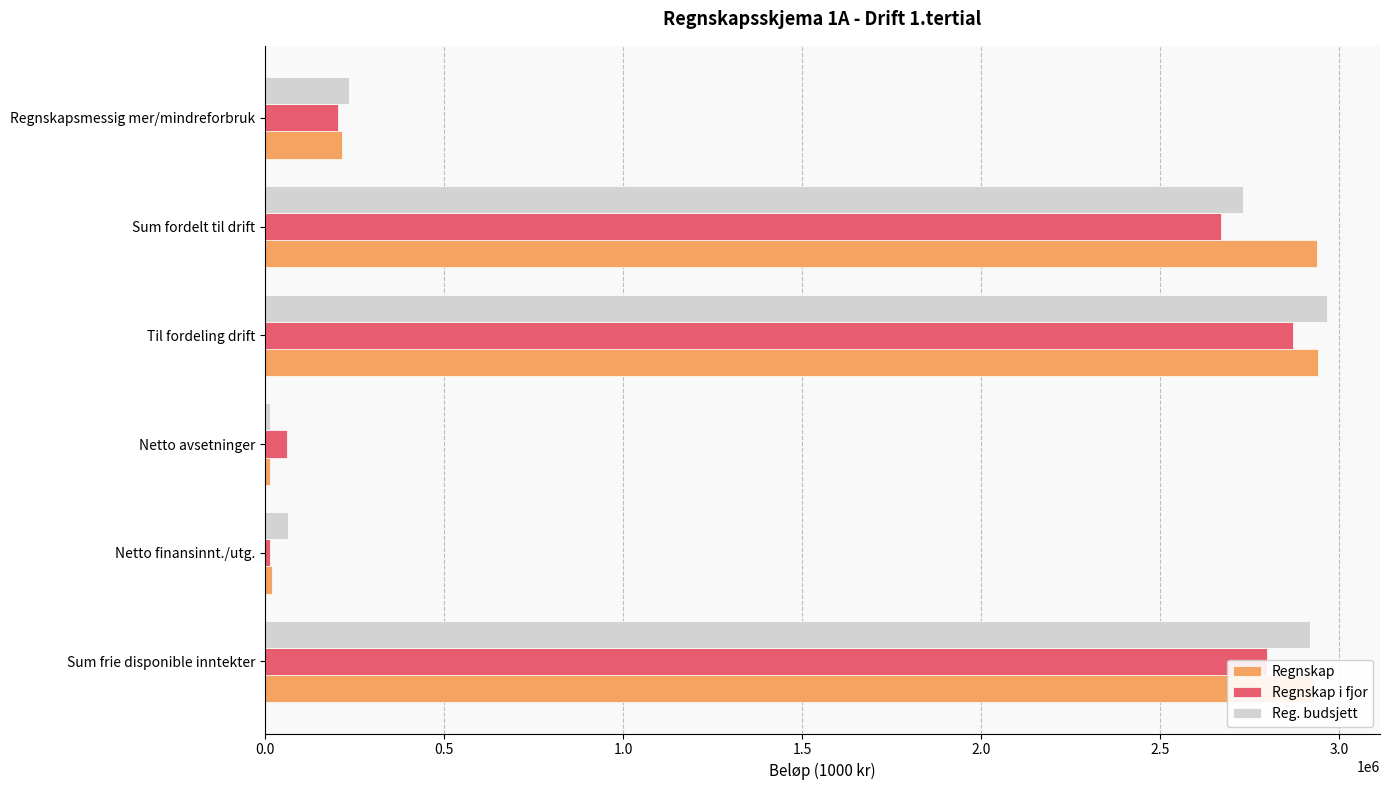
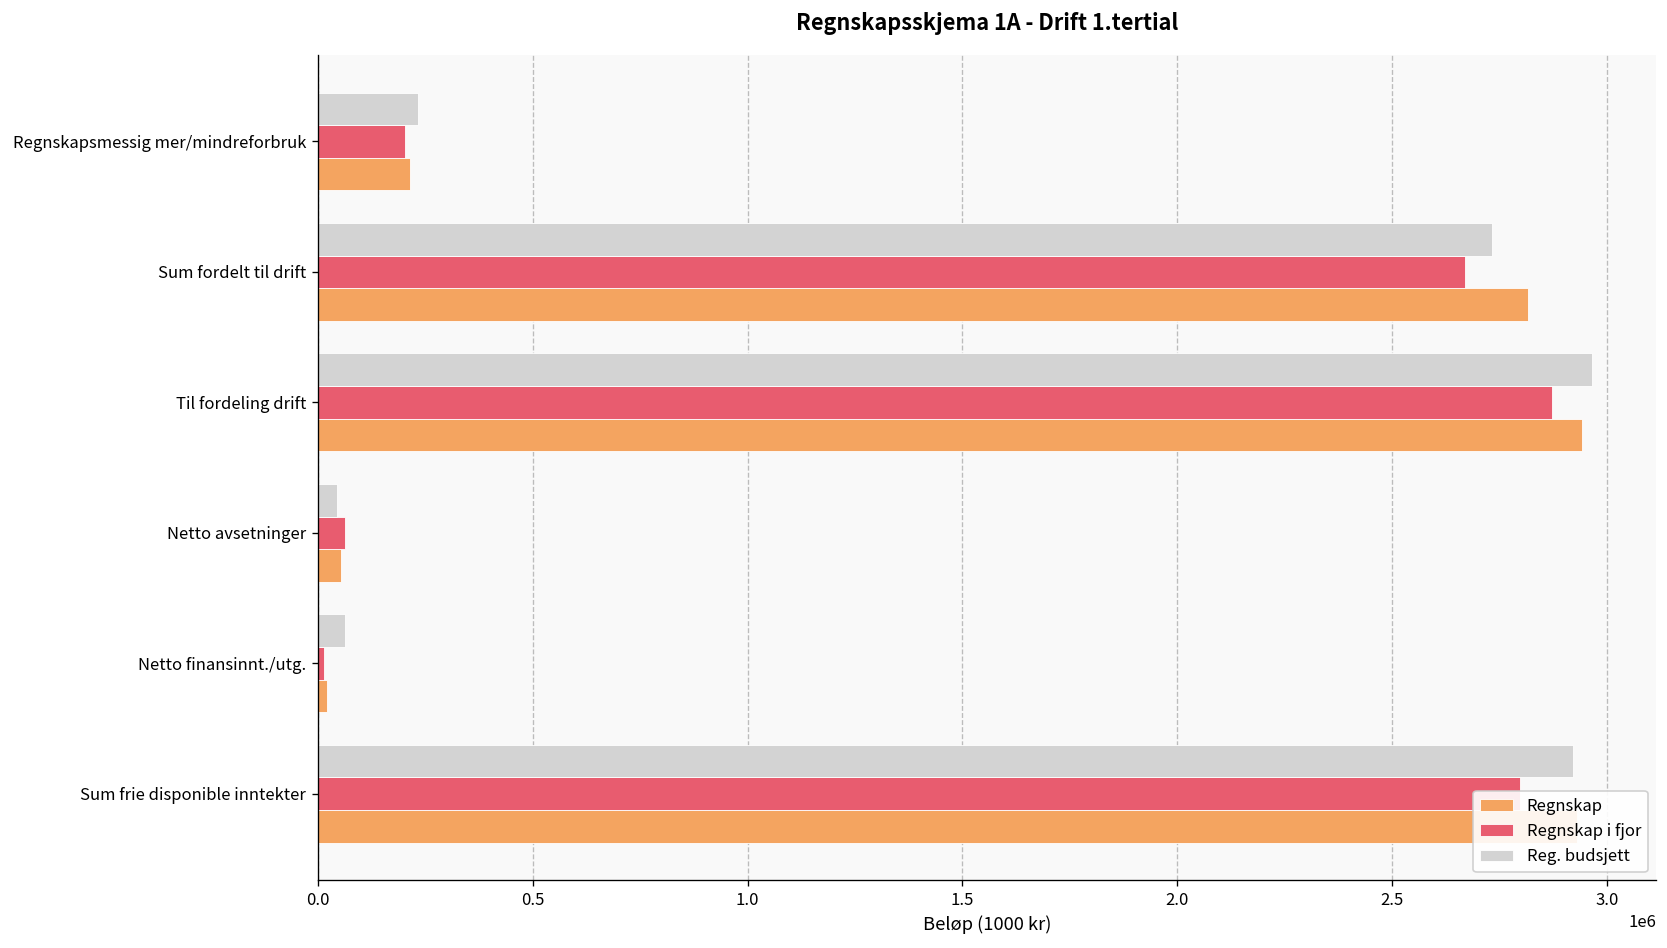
Regnskap, Sum fordelt til drift: 2940000 -> 2820000
Reg. budsjett, Netto avsetninger: 10000 -> 40000
Regnskap, Netto avsetninger: 10000 -> 50000
